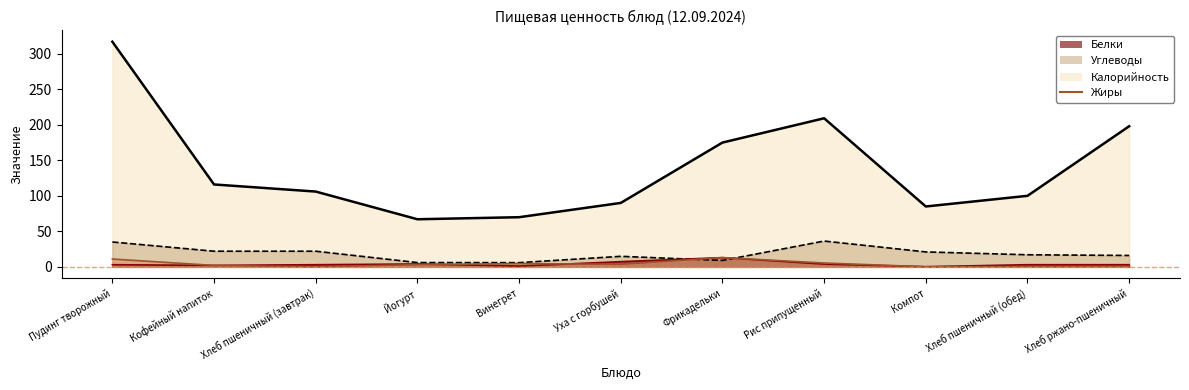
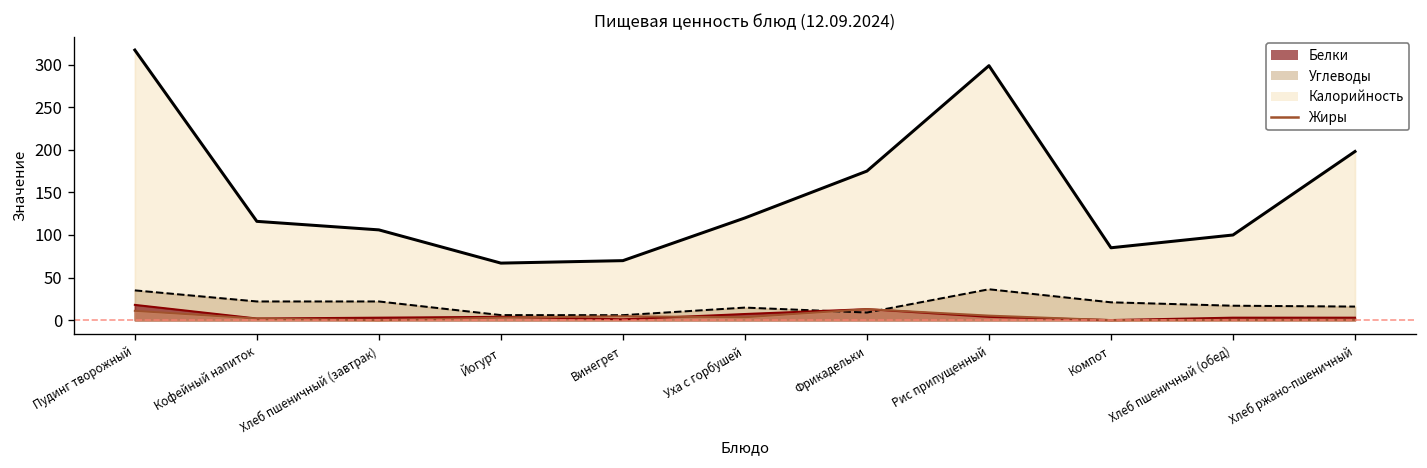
Белки, Пудинг творожный: 0 -> 20
Калорийность, Уха с горбушей: 90 -> 120
Калорийность, Рис припущенный: 210 -> 300
